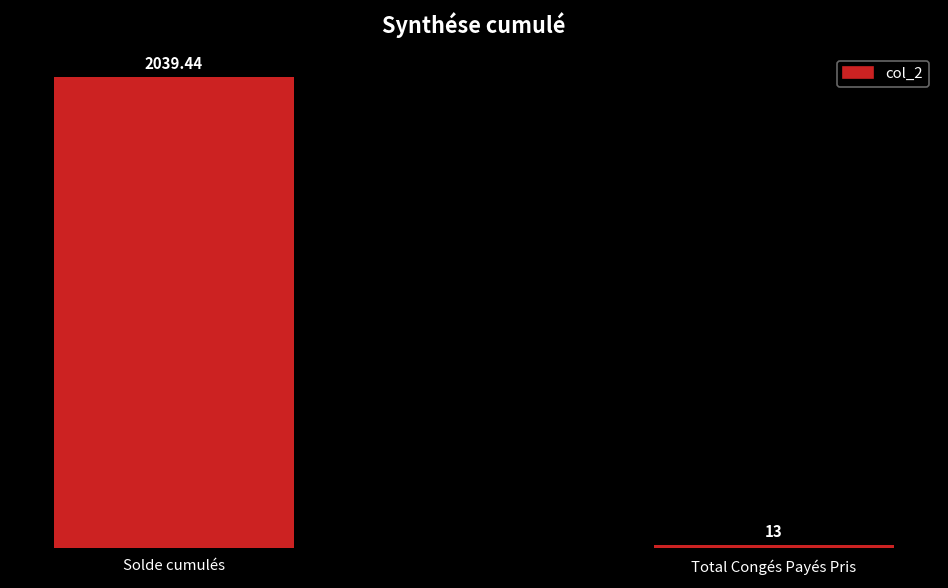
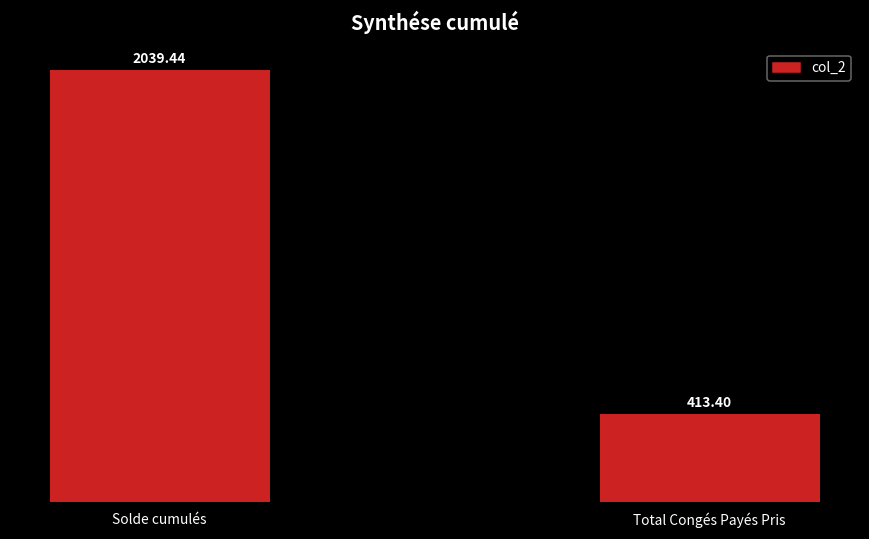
Total Congés Payés Pris: 13 -> 413.40
